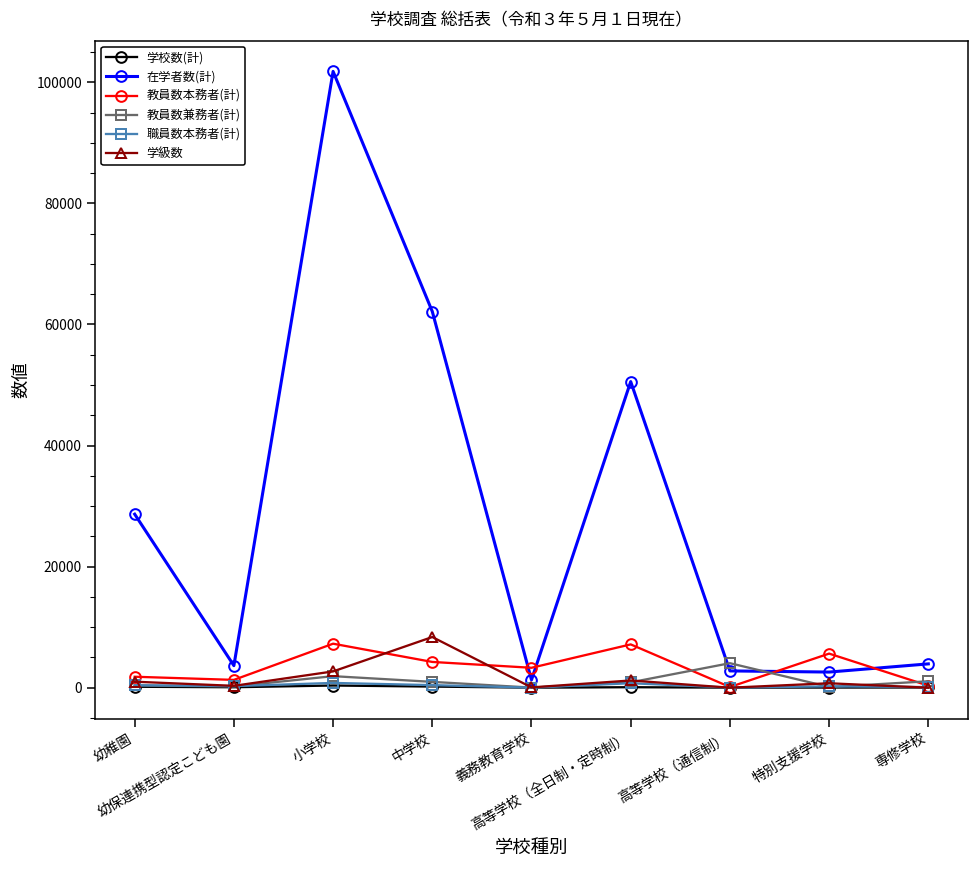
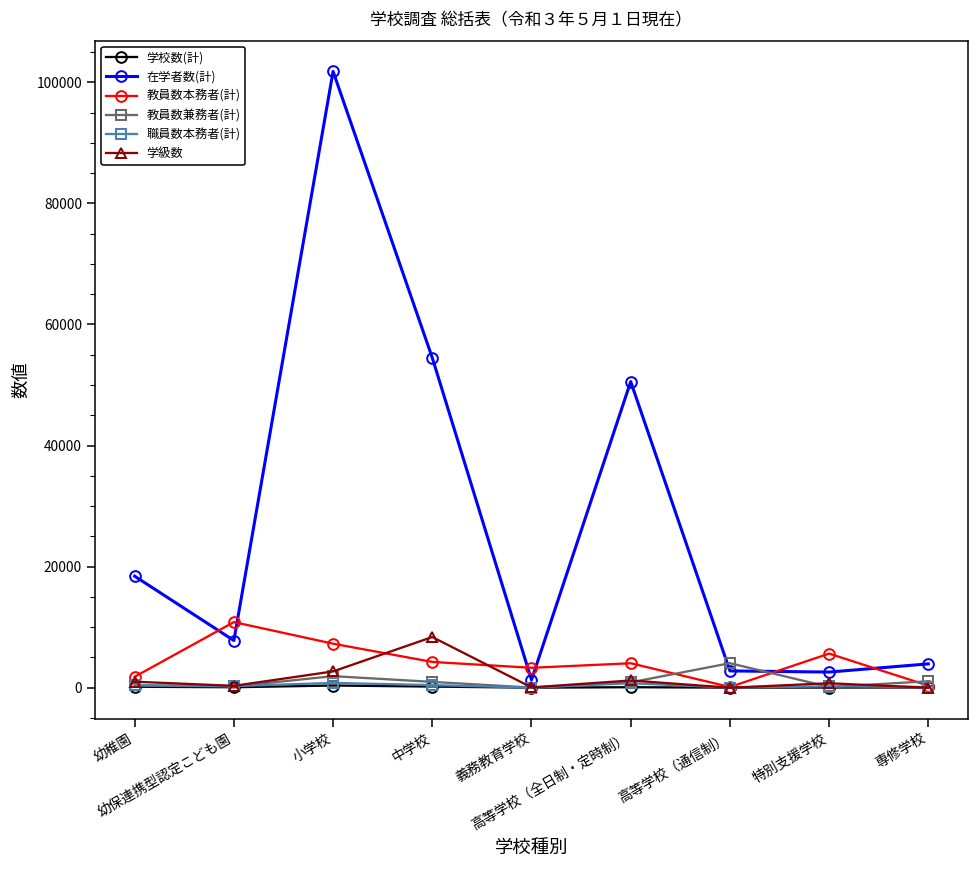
在学者数(計), 幼稚園: 29000 -> 18000
在学者数(計), 幼保連携型認定こども園: 4000 -> 8000
教員数本務者(計), 幼保連携型認定こども園: 1000 -> 11000
在学者数(計), 中学校: 62000 -> 54000
教員数本務者(計), 高等学校（全日制・定時制）: 7000 -> 4000
